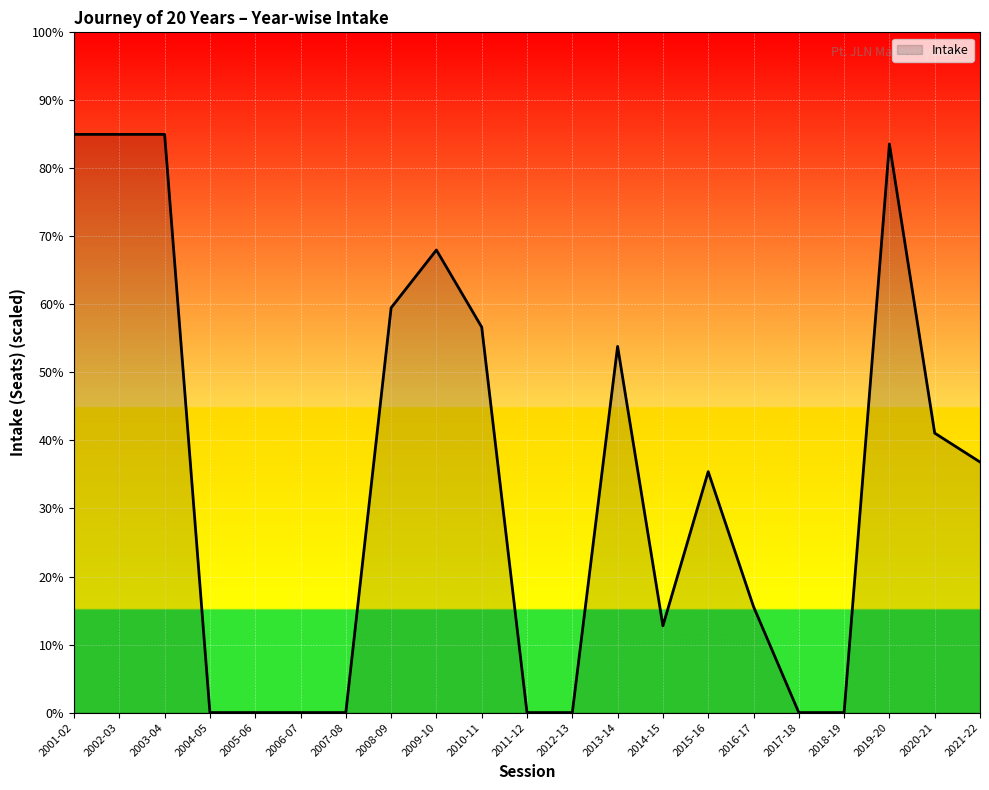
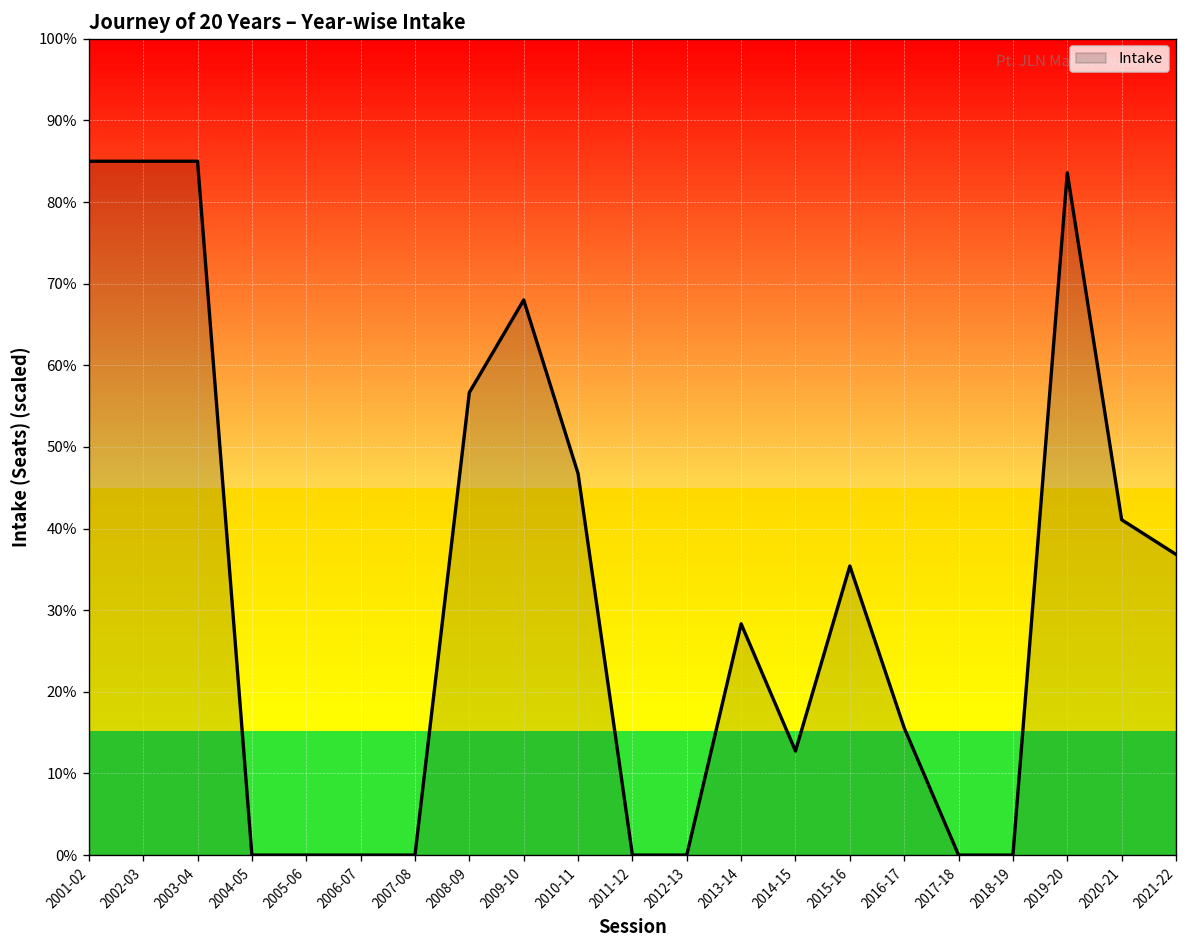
2008-09: 59% -> 57%
2010-11: 57% -> 47%
2013-14: 54% -> 28%
